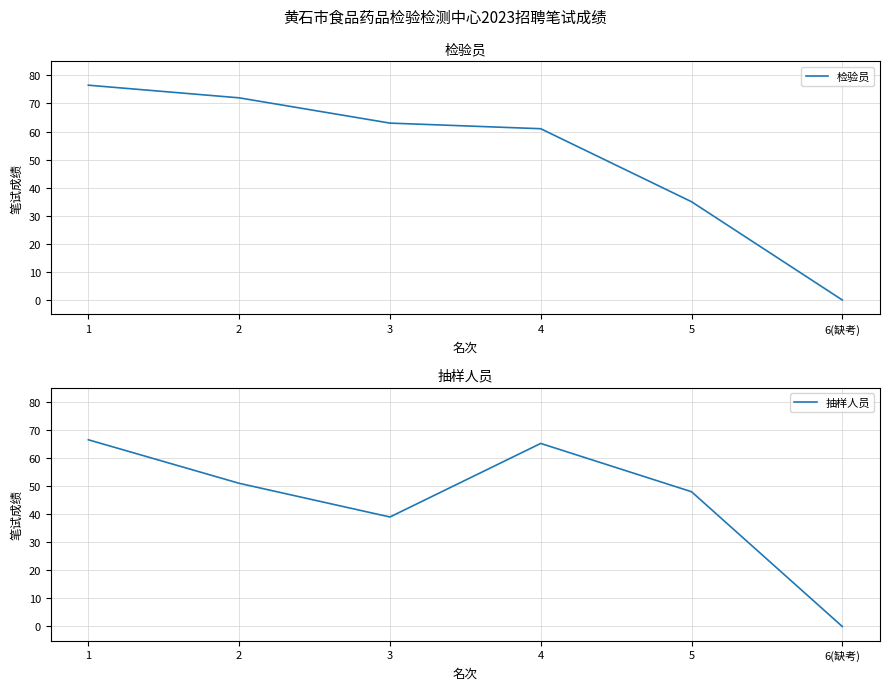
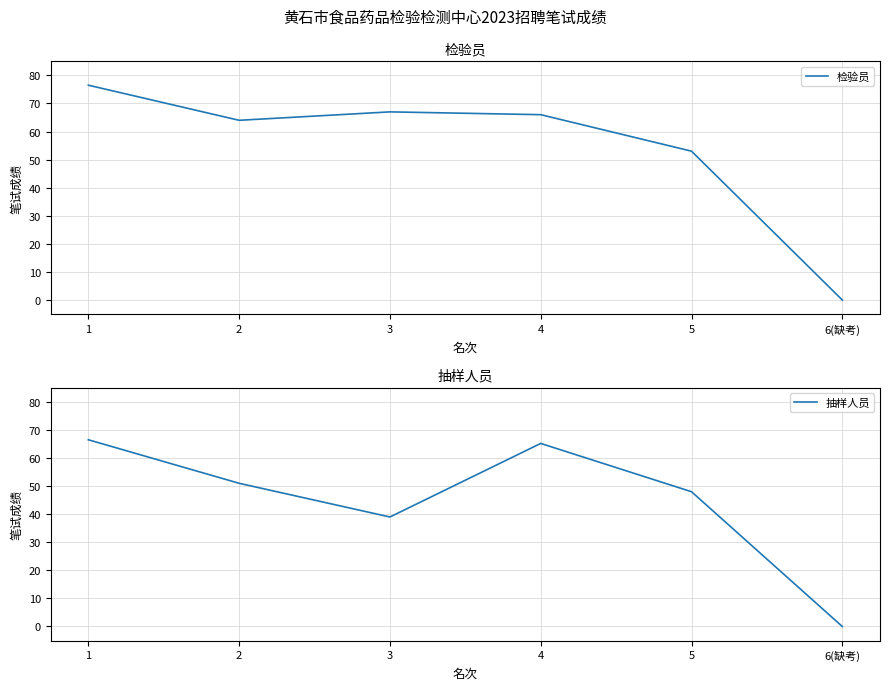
检验员, 2: 72 -> 64
检验员, 3: 63 -> 67
检验员, 4: 61 -> 66
检验员, 5: 35 -> 53
